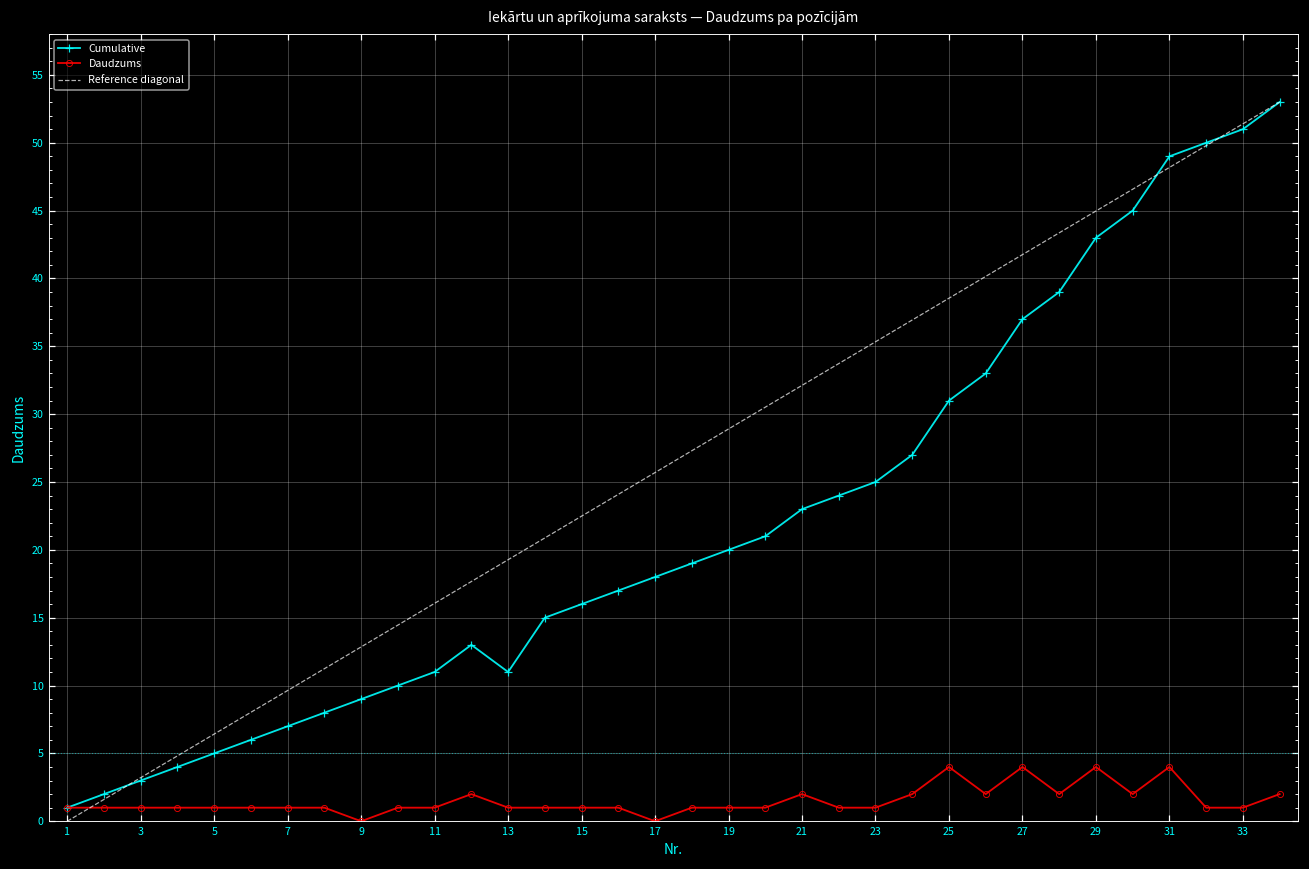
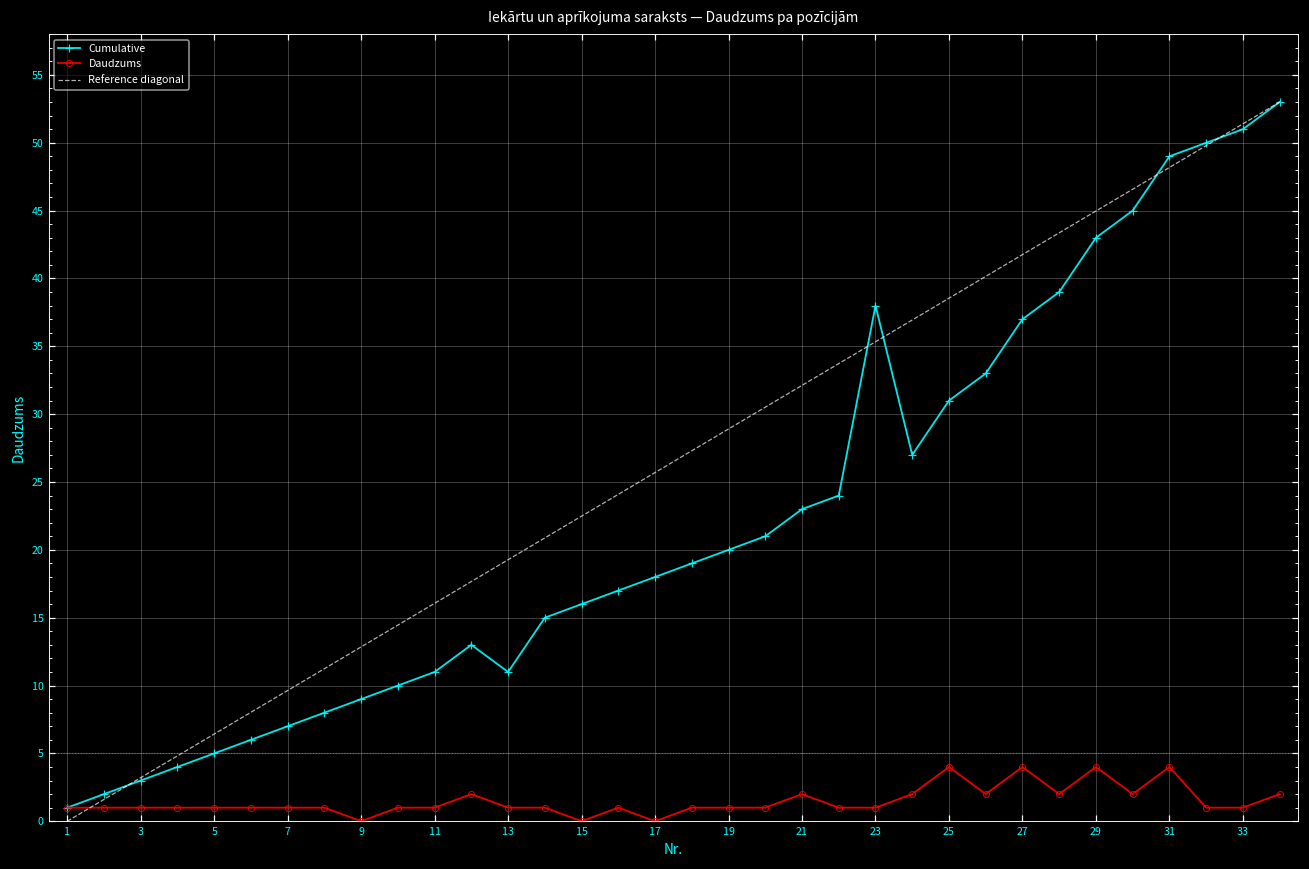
Daudzums, 15: 1 -> 0
Cumulative, 23: 25 -> 38
